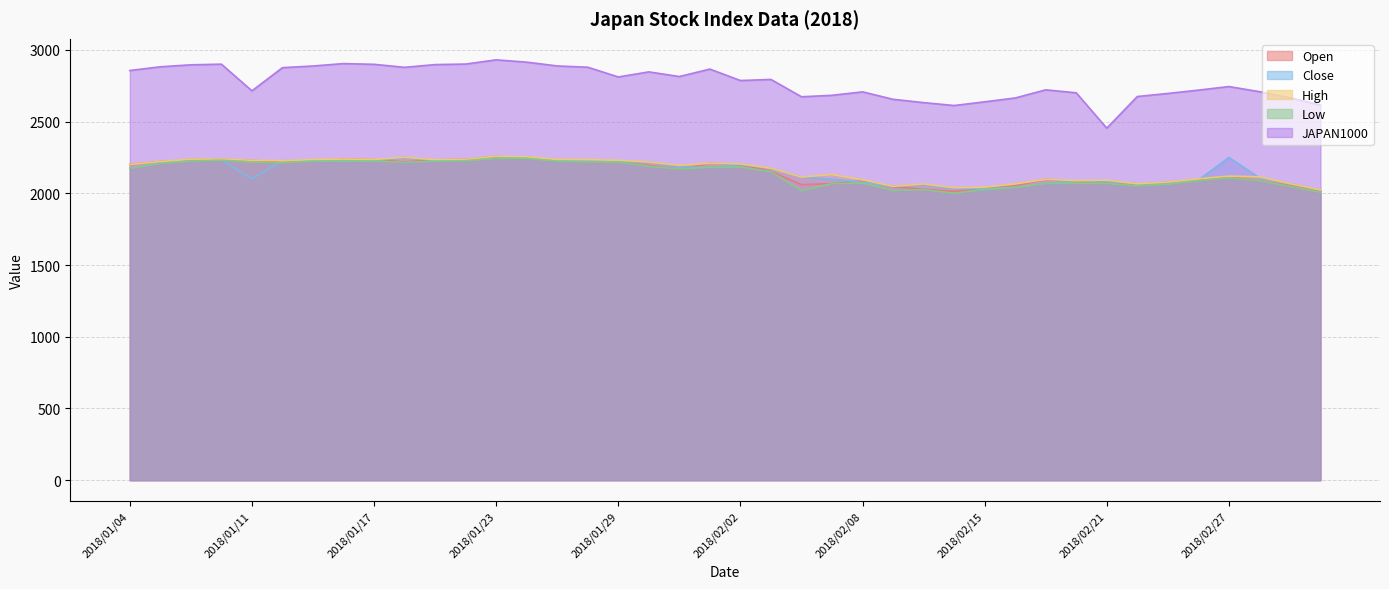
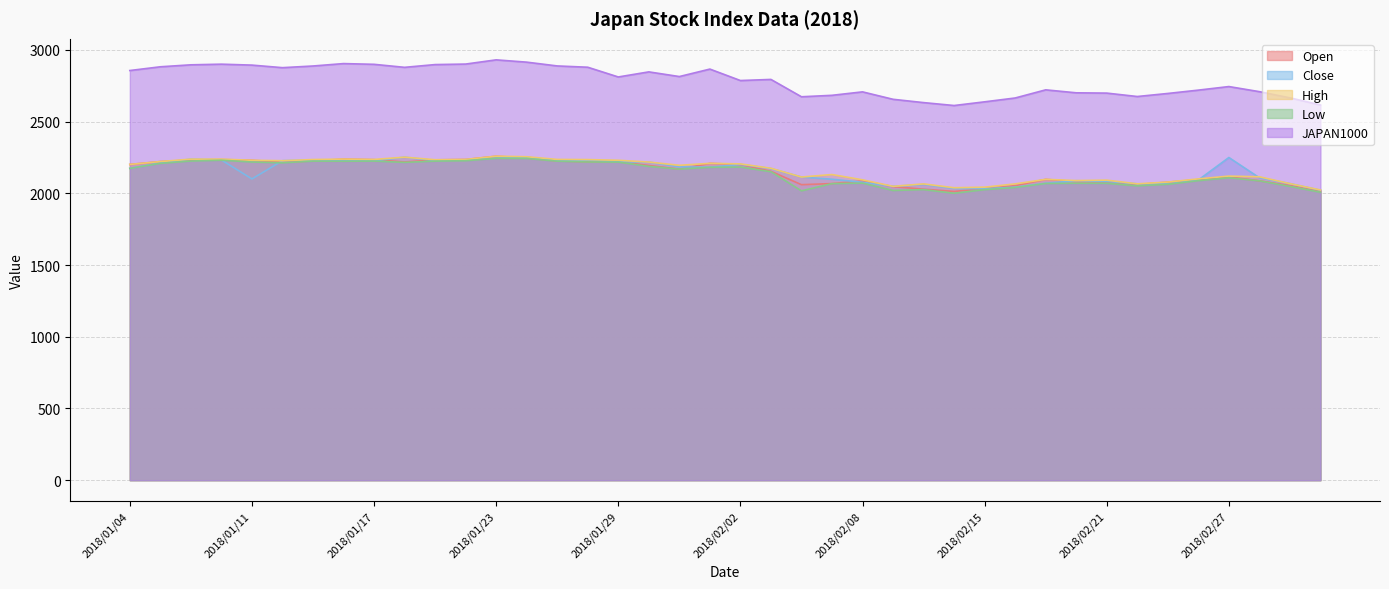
JAPAN1000, 2018/01/11: 2710 -> 2890
JAPAN1000, 2018/02/21: 2450 -> 2700
